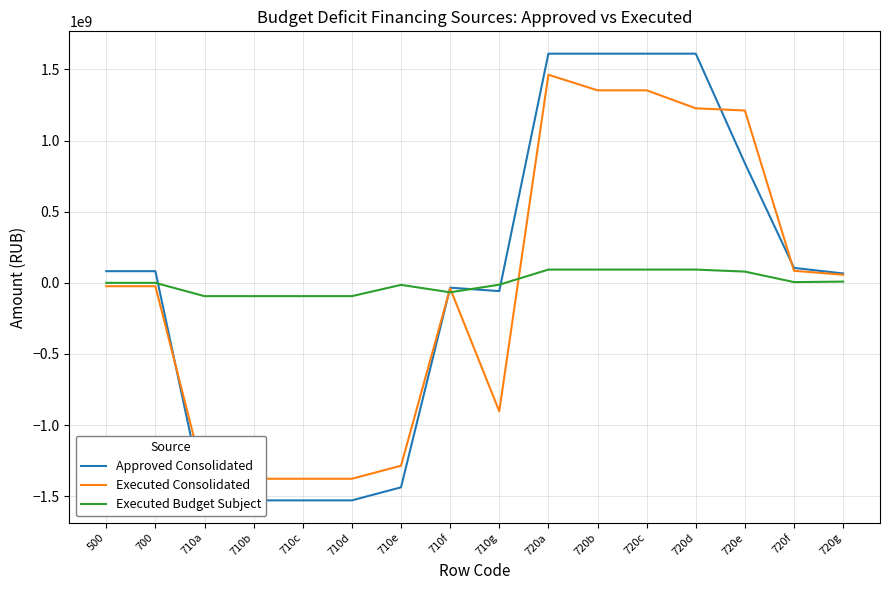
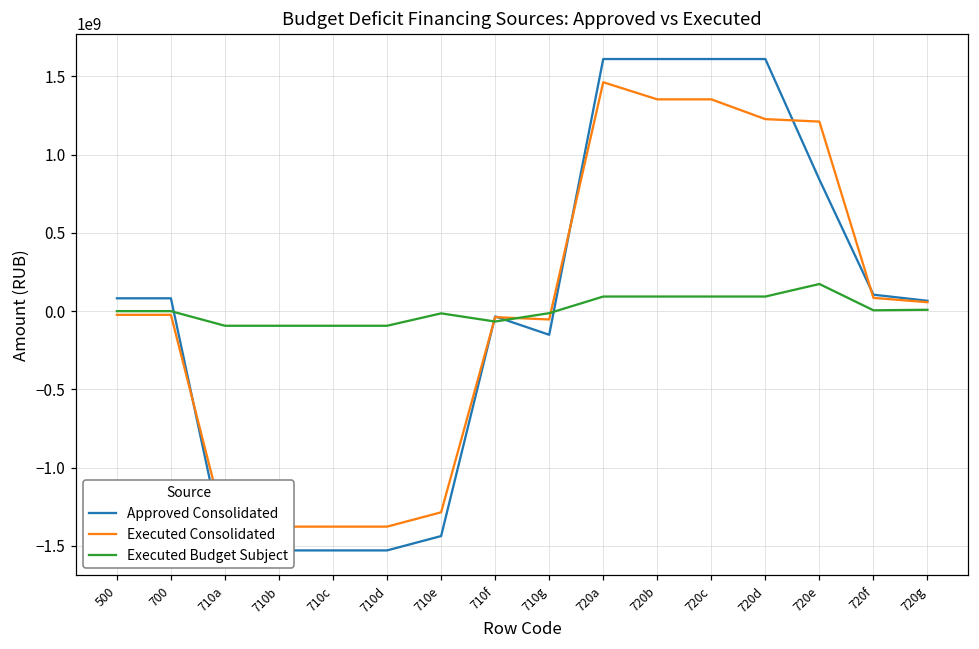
Approved Consolidated, 710g: -60000000 -> -150000000
Executed Consolidated, 710g: -900000000 -> -50000000
Executed Budget Subject, 720e: 80000000 -> 170000000
